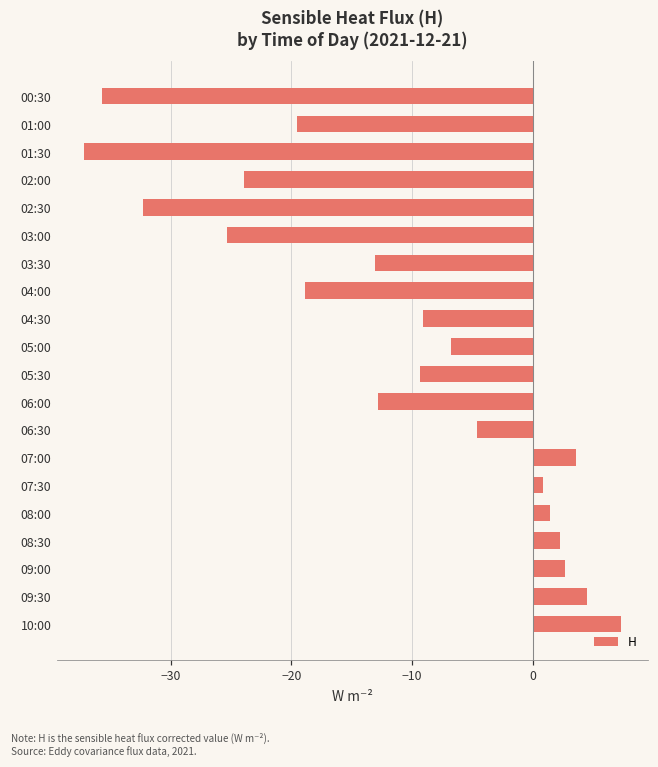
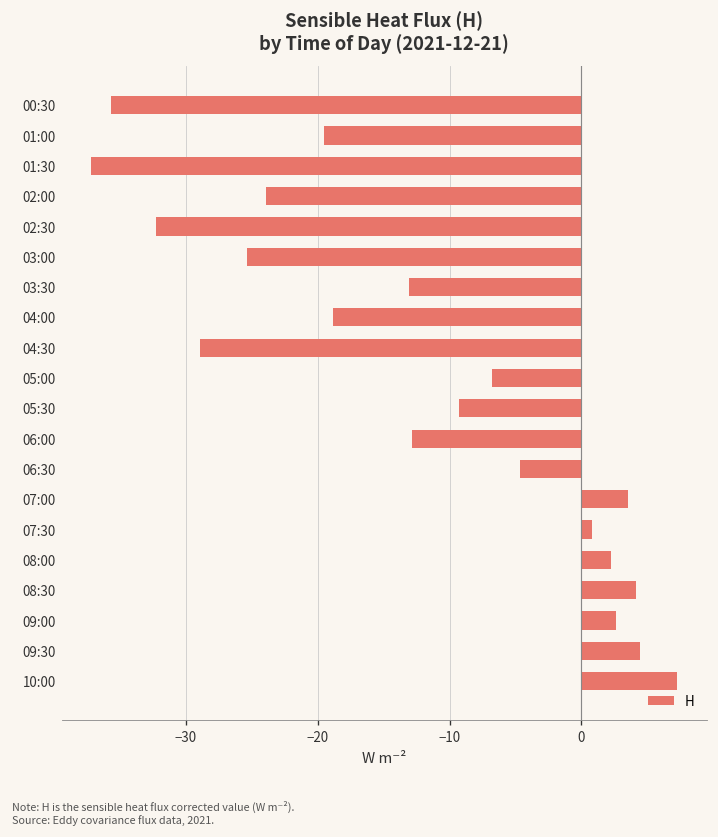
04:30: -9.1 -> -28.9
08:00: 1.5 -> 2.3
08:30: 2.2 -> 4.2
